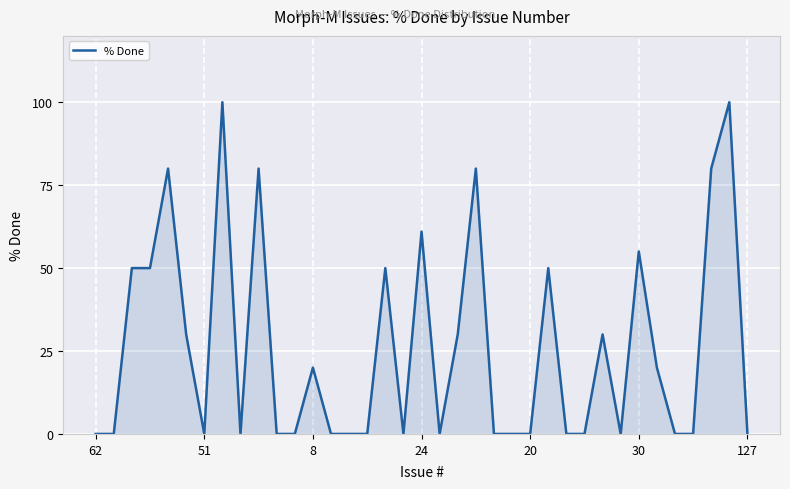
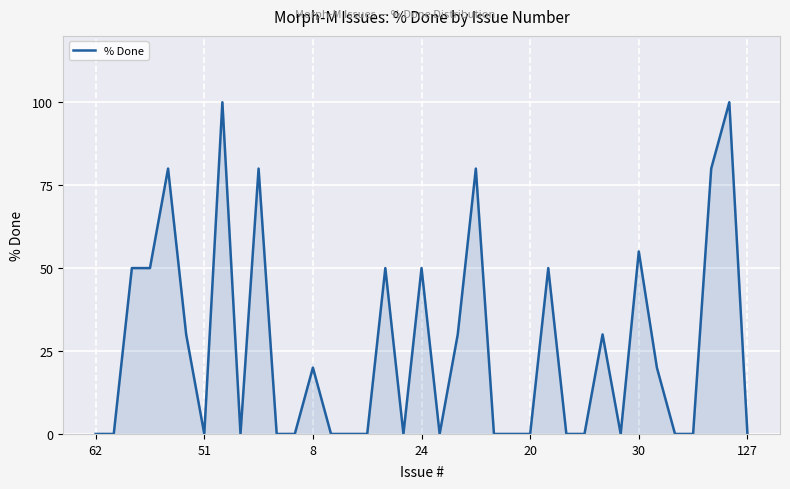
24: 61 -> 50
